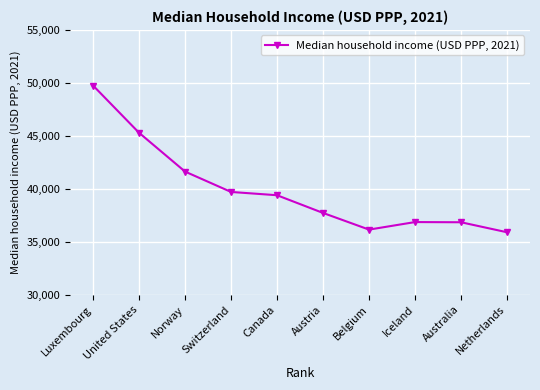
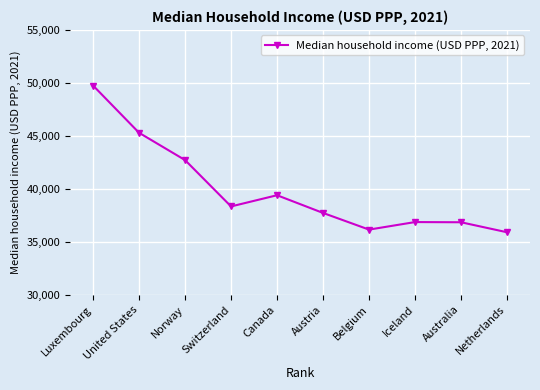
Norway: 41,600 -> 42,700
Switzerland: 39,700 -> 38,300
